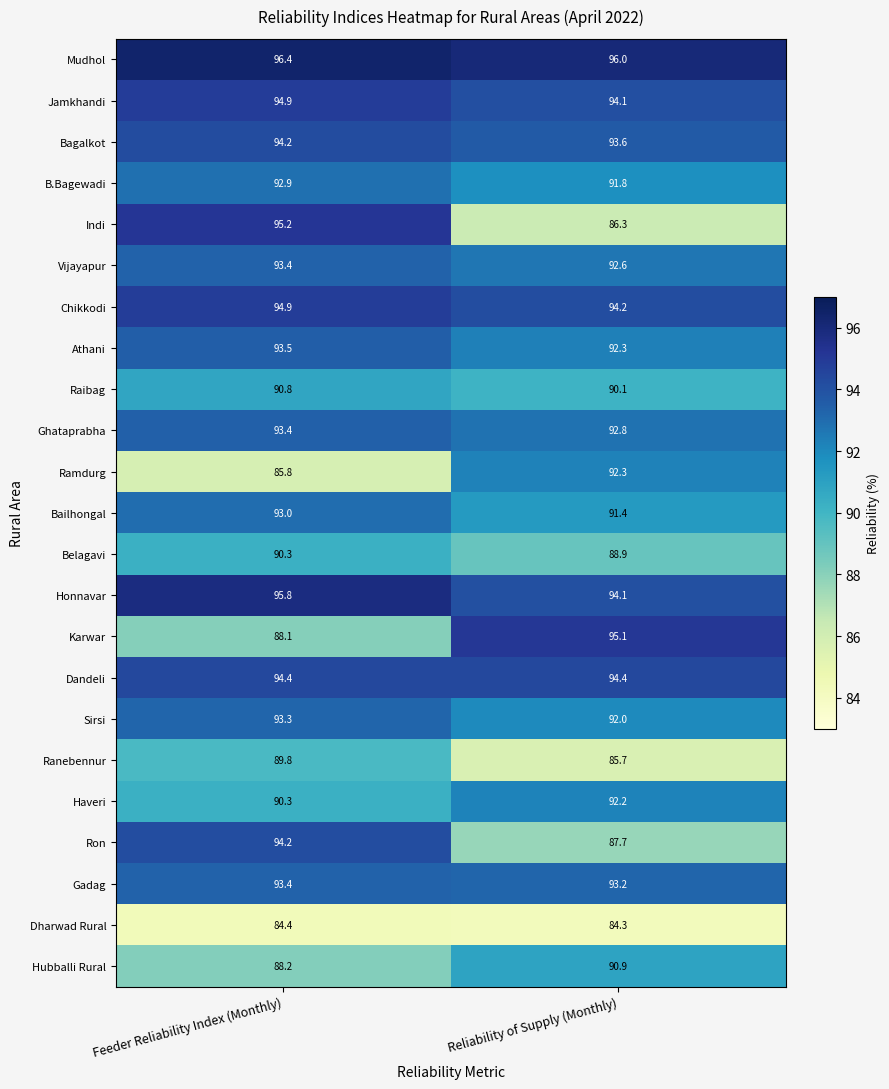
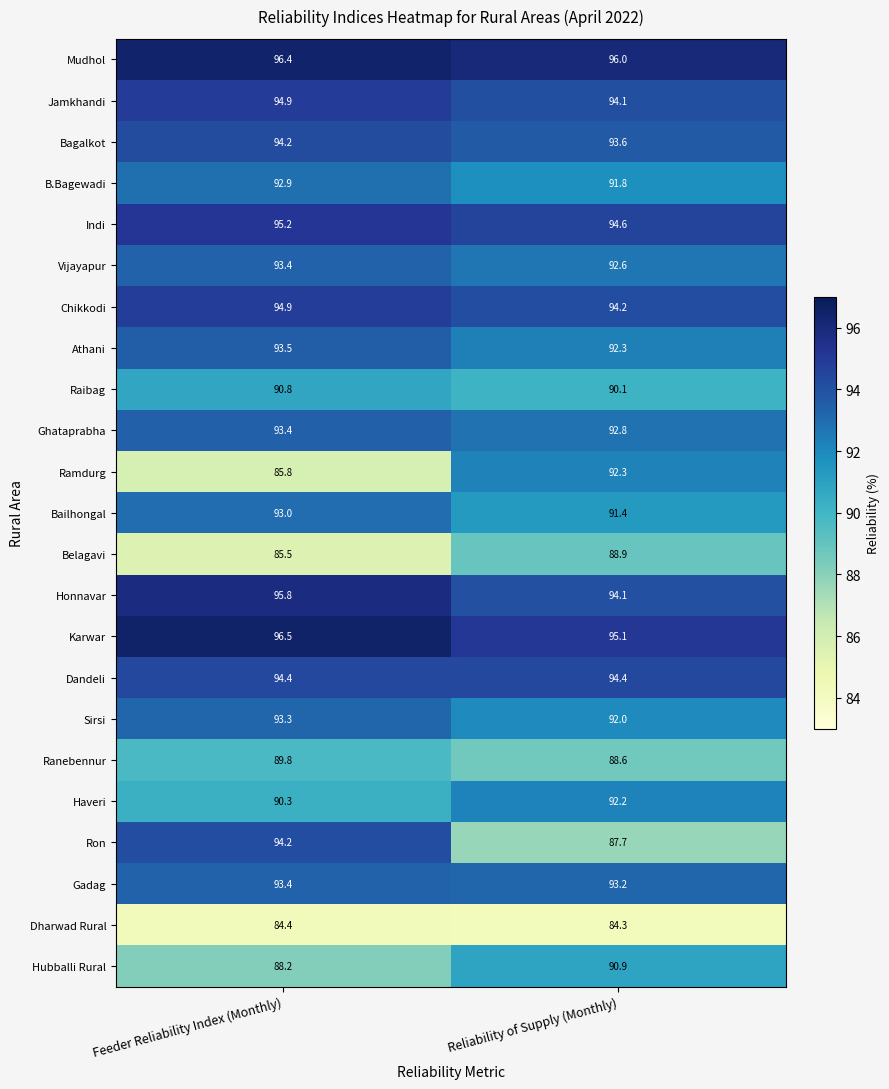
Indi, Reliability of Supply (Monthly): 86.3 -> 94.6
Belagavi, Feeder Reliability Index (Monthly): 90.3 -> 85.5
Karwar, Feeder Reliability Index (Monthly): 88.1 -> 96.5
Ranebennur, Reliability of Supply (Monthly): 85.7 -> 88.6
